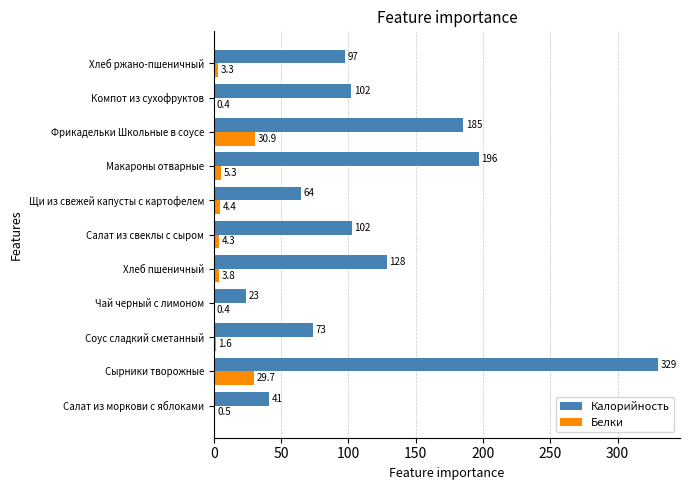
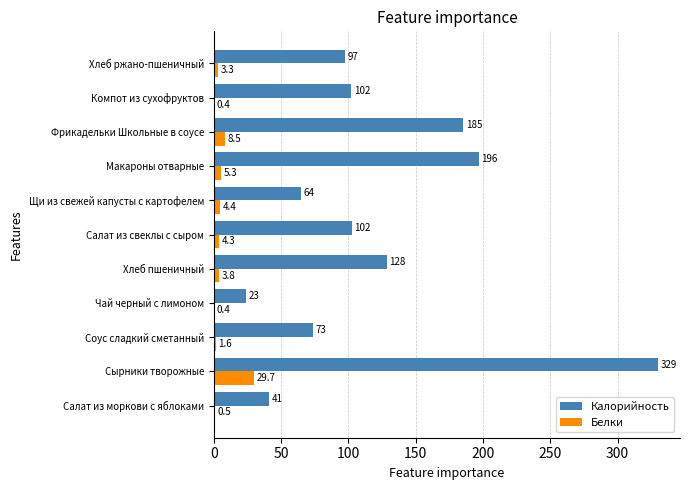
Белки, Фрикадельки Школьные в соусе: 30.9 -> 8.5
